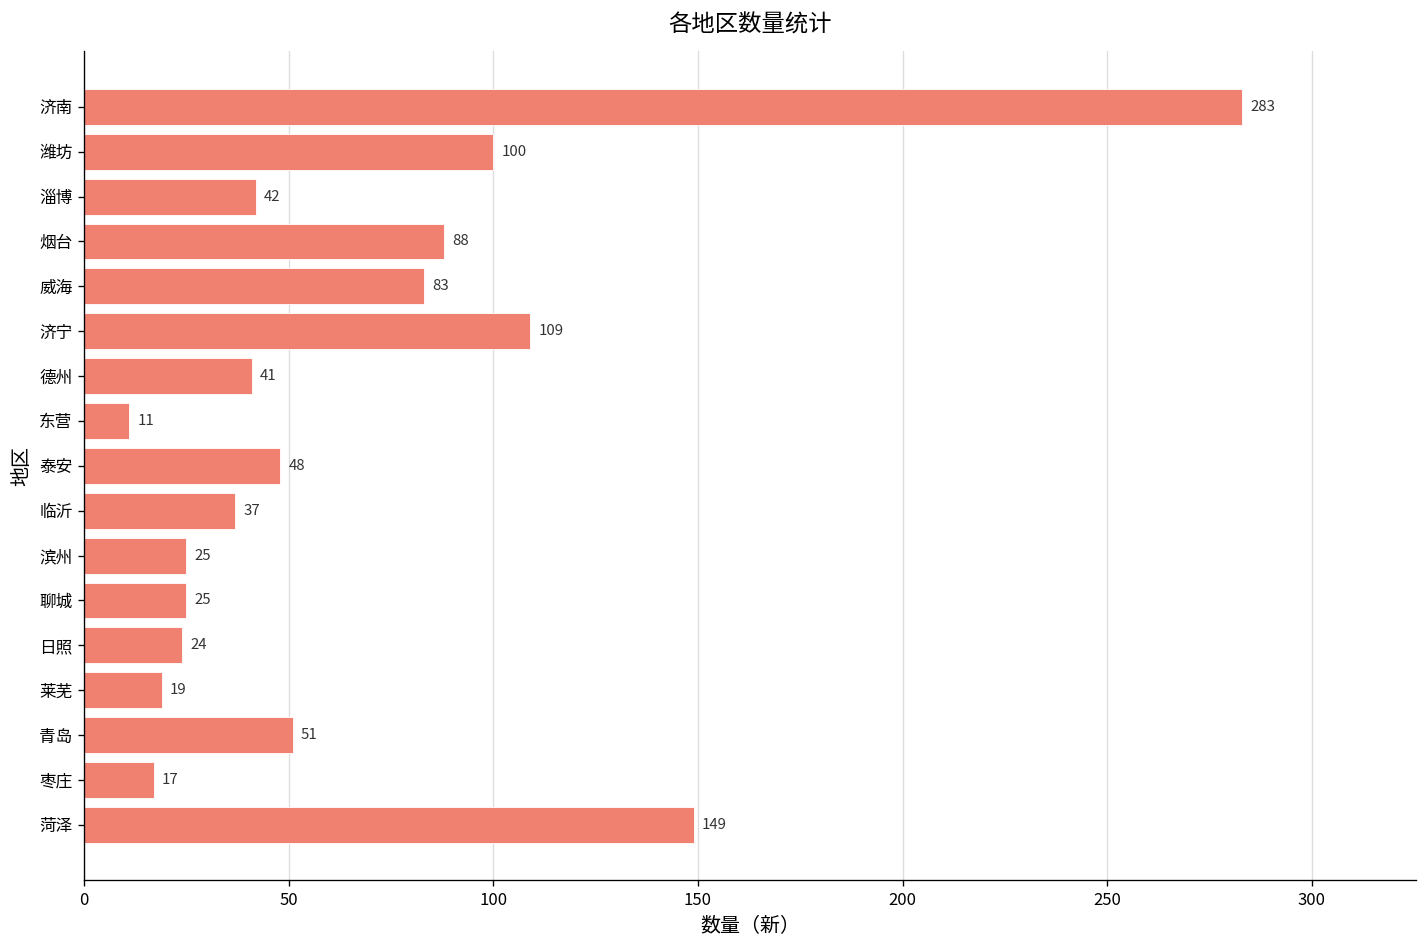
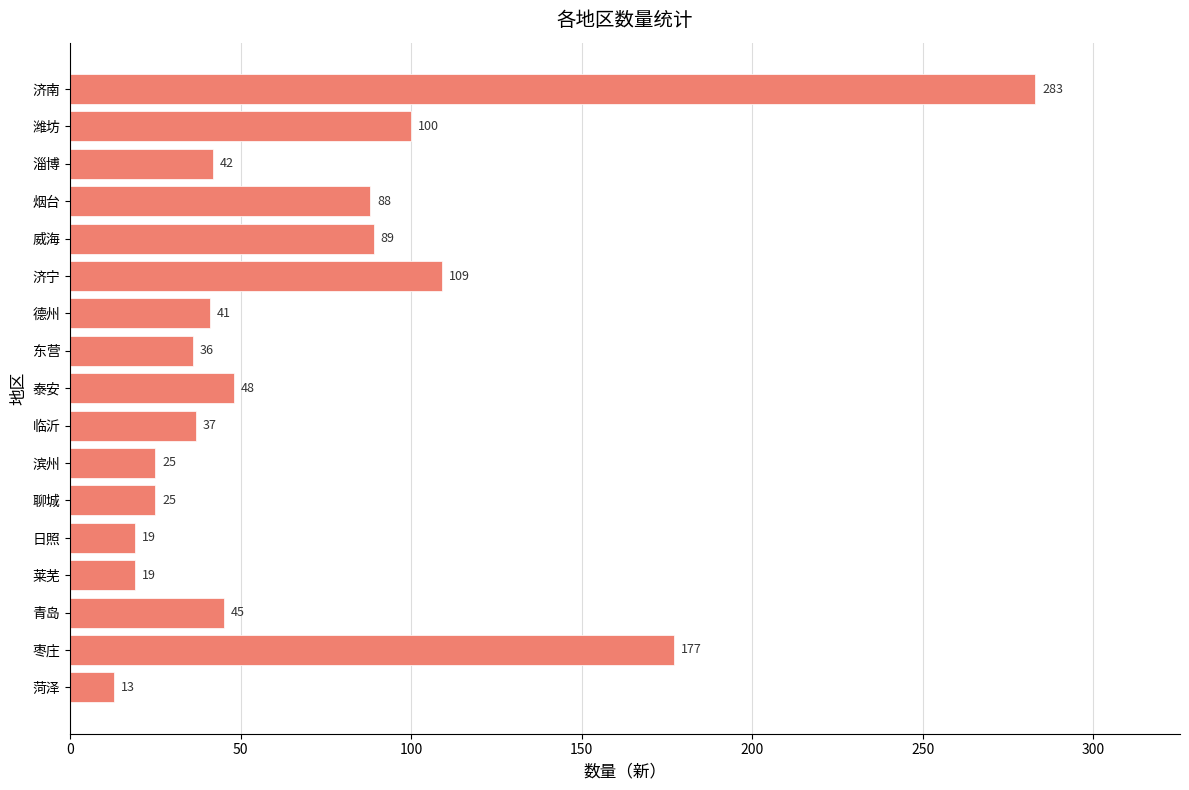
威海: 83 -> 89
东营: 11 -> 36
日照: 24 -> 19
青岛: 51 -> 45
枣庄: 17 -> 177
菏泽: 149 -> 13
